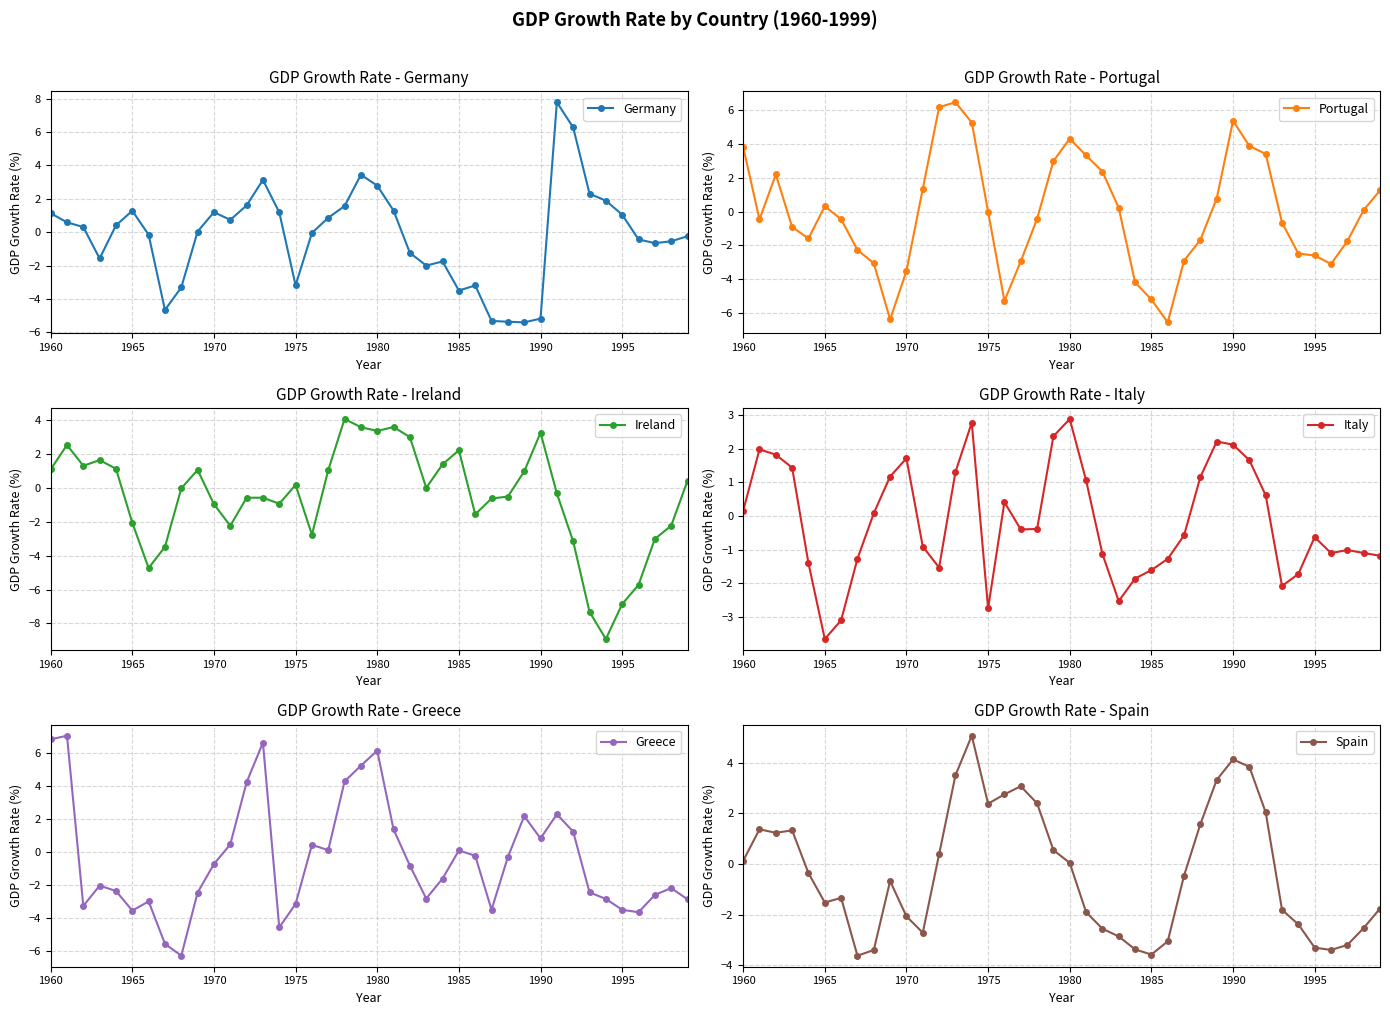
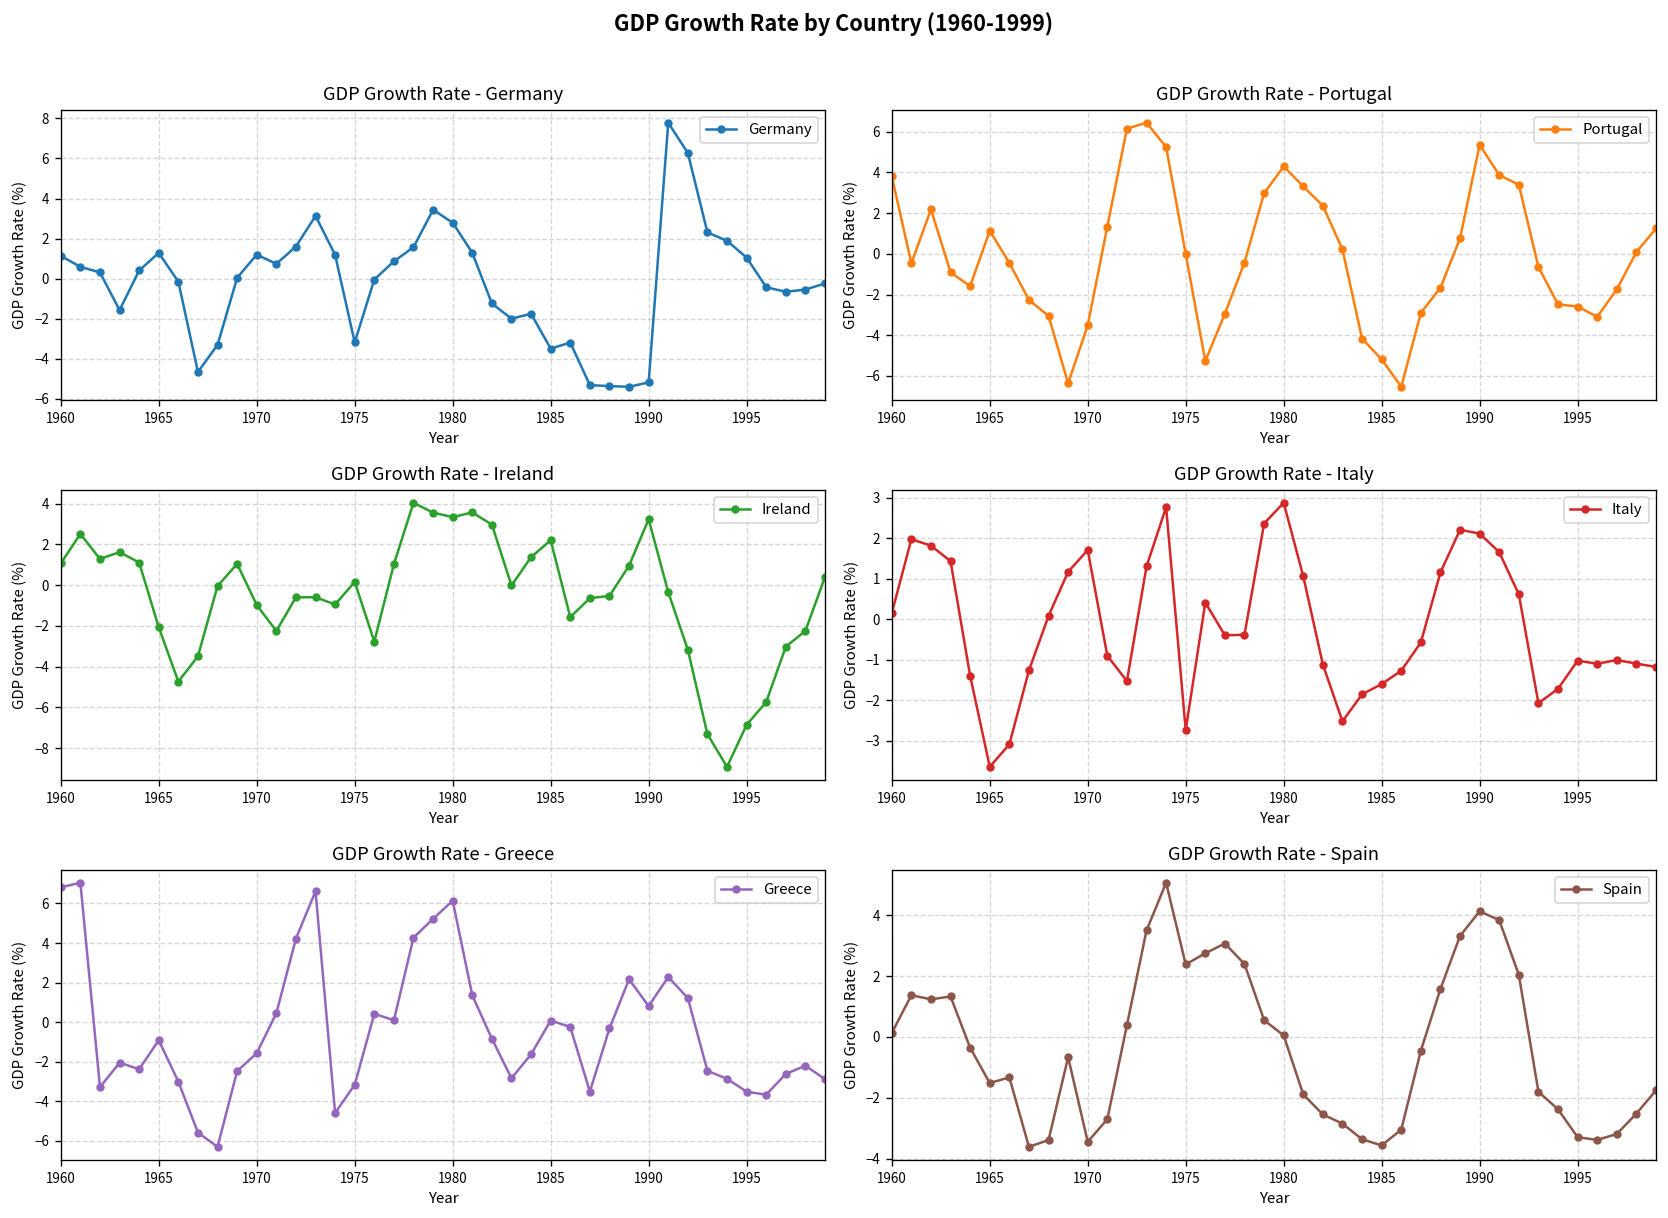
GDP Growth Rate - Portugal, 1965: 0.3 -> 1.1
GDP Growth Rate - Italy, 1995: -0.6 -> -1.0
GDP Growth Rate - Greece, 1965: -3.6 -> -0.9
GDP Growth Rate - Greece, 1970: -0.7 -> -1.6
GDP Growth Rate - Spain, 1970: -2.1 -> -3.5
